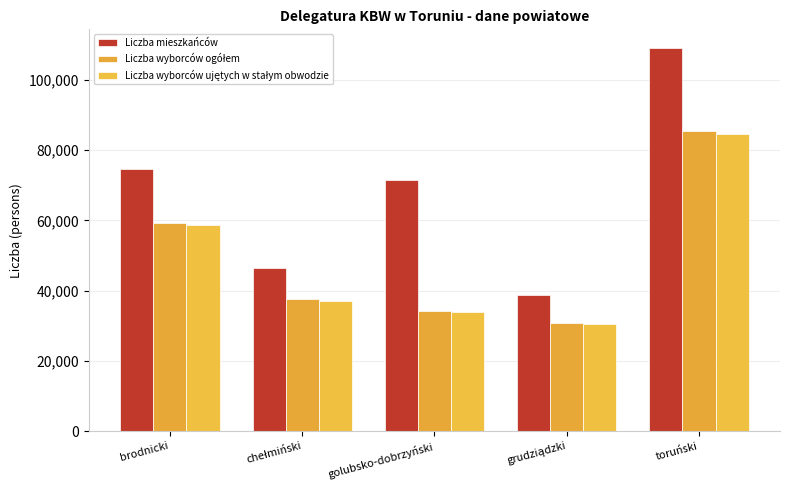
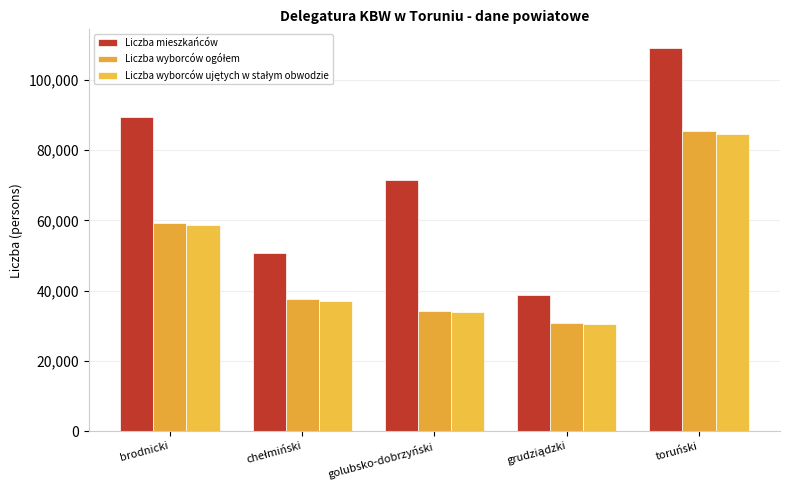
Liczba mieszkańców, brodnicki: 75,000 -> 90,000
Liczba mieszkańców, chełmiński: 46,000 -> 51,000
